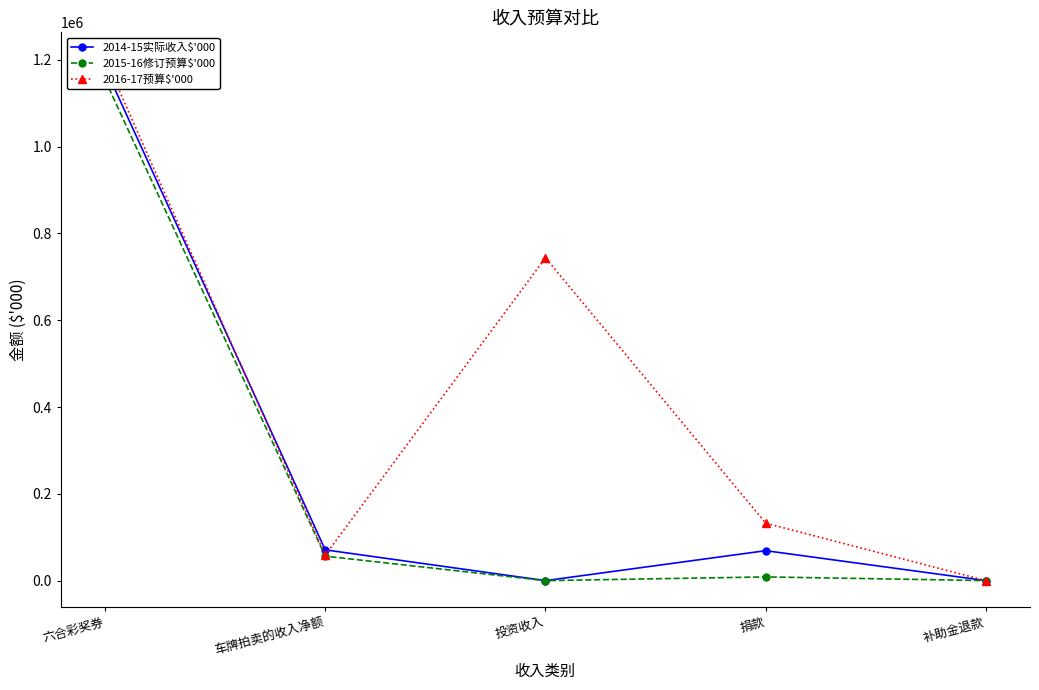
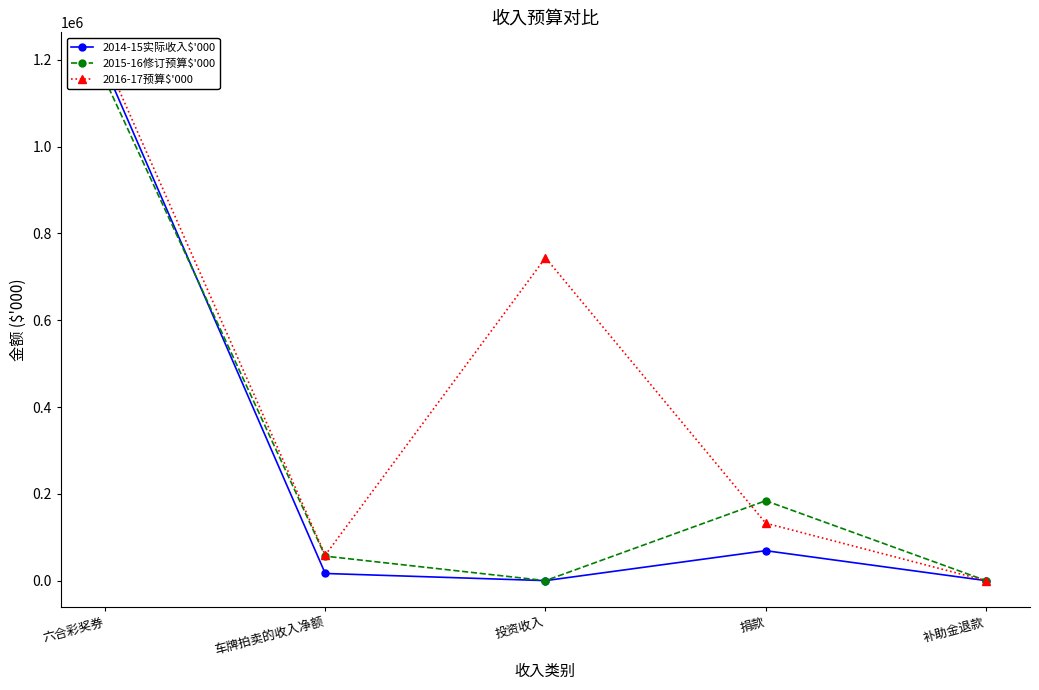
2014-15实际收入$'000, 车牌拍卖的收入净额: 70000 -> 20000
2015-16修订预算$'000, 捐款: 10000 -> 180000
